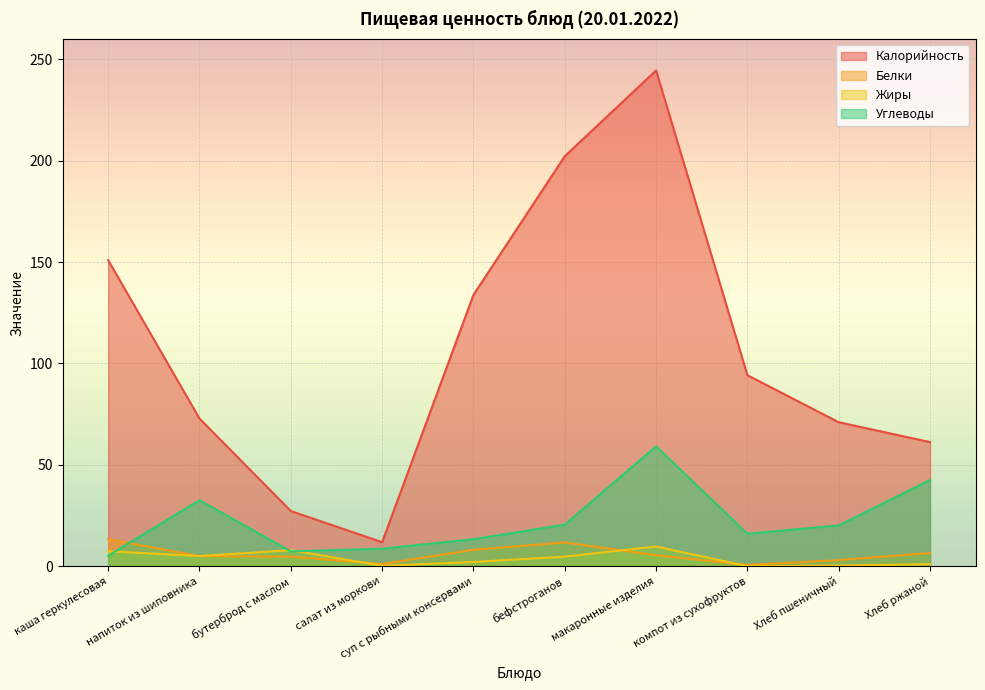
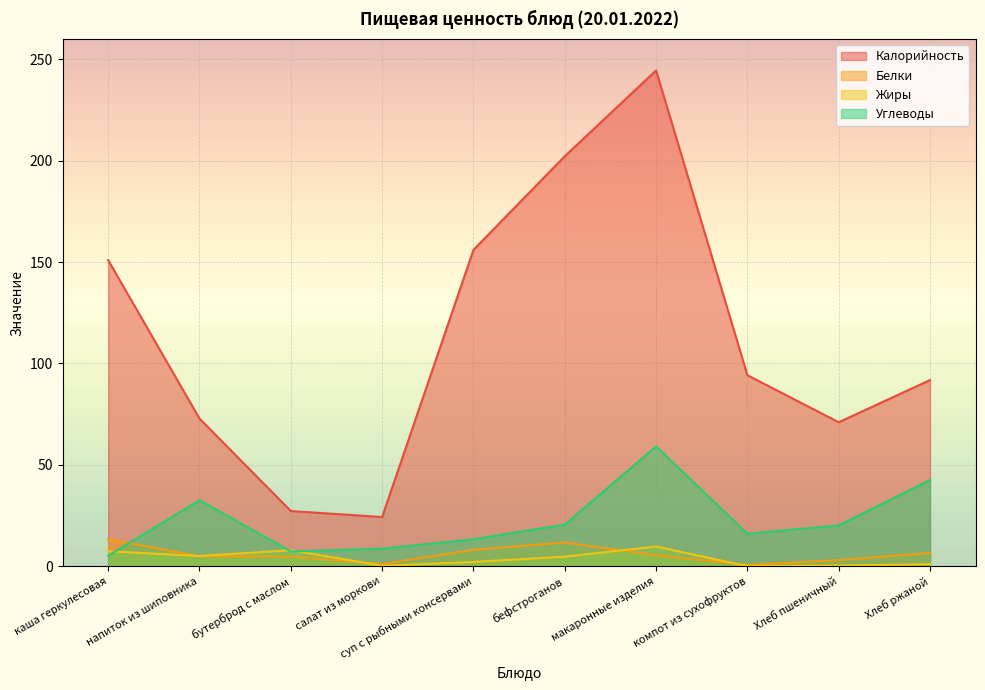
Калорийность, салат из моркови: 12 -> 24
Калорийность, суп с рыбными консервами: 134 -> 156
Калорийность, Хлеб ржаной: 61 -> 92
